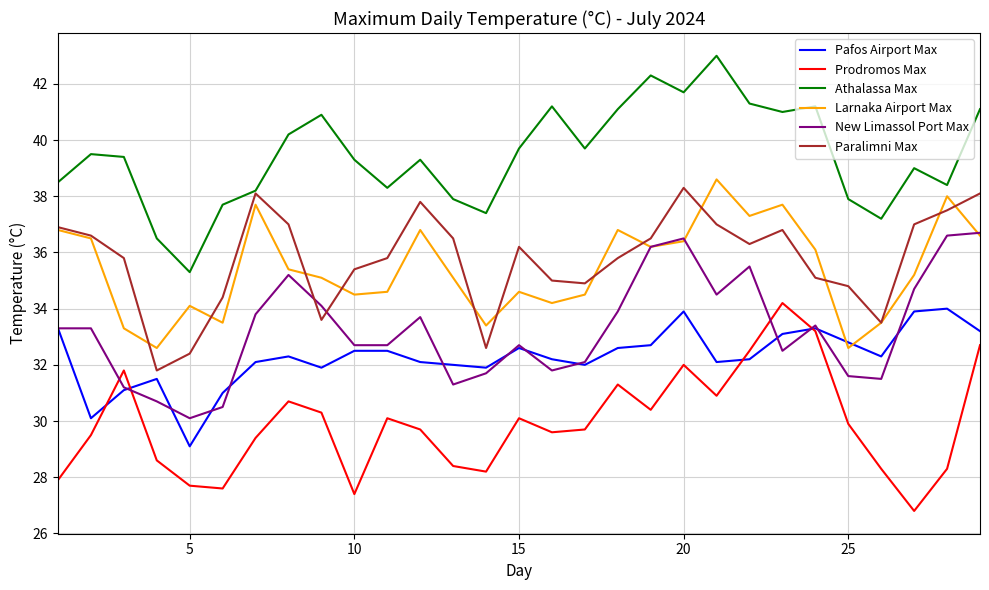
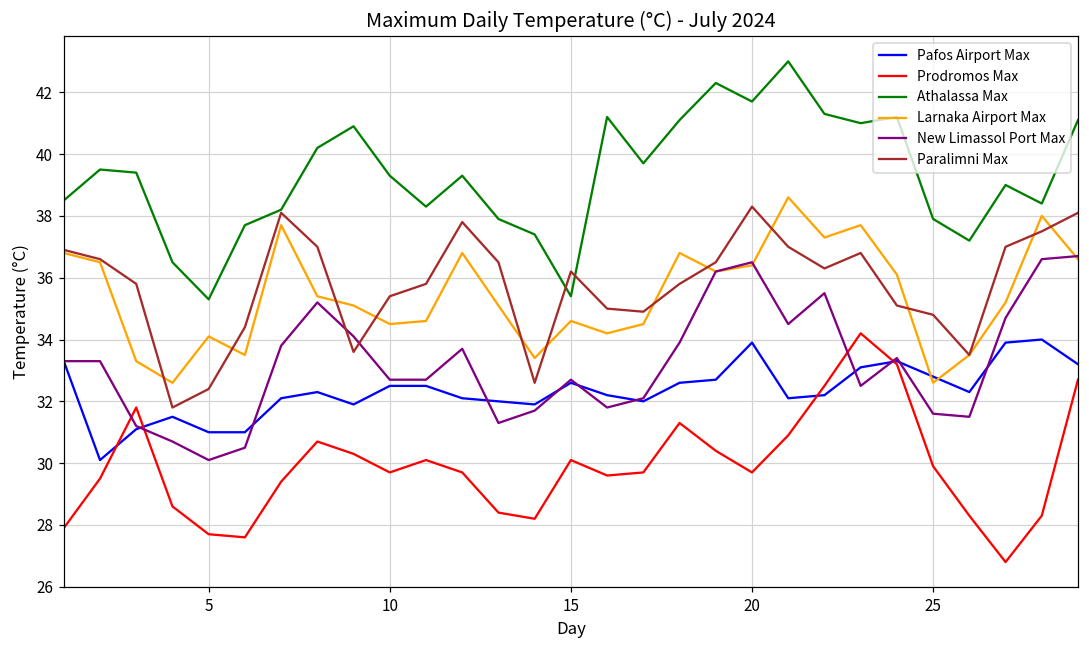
Pafos Airport Max, 5: 29.1 -> 31.0
Prodromos Max, 10: 27.4 -> 29.7
Athalassa Max, 15: 39.7 -> 35.4
Prodromos Max, 20: 32.0 -> 29.7
